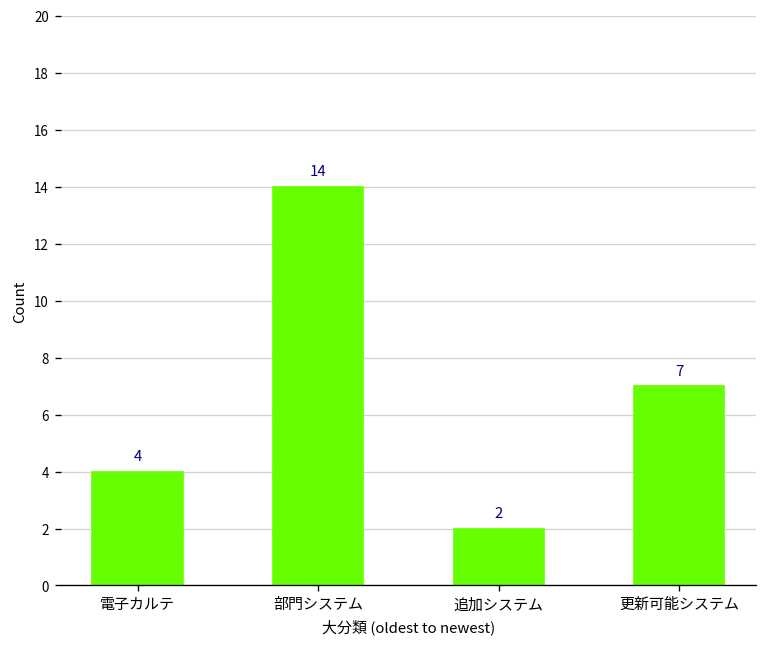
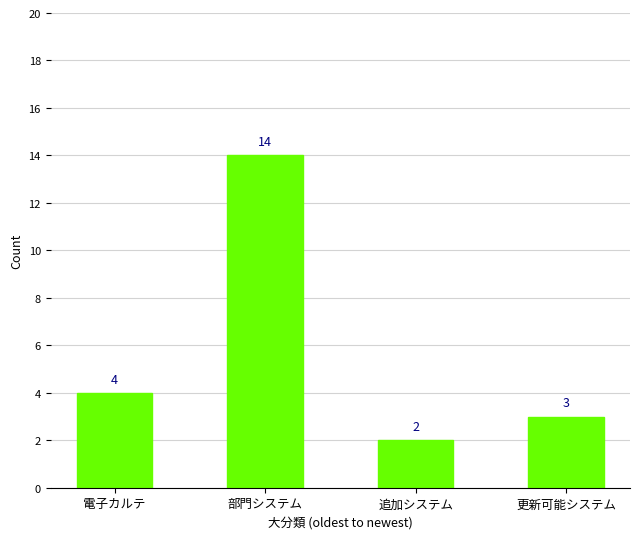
更新可能システム: 7 -> 3
